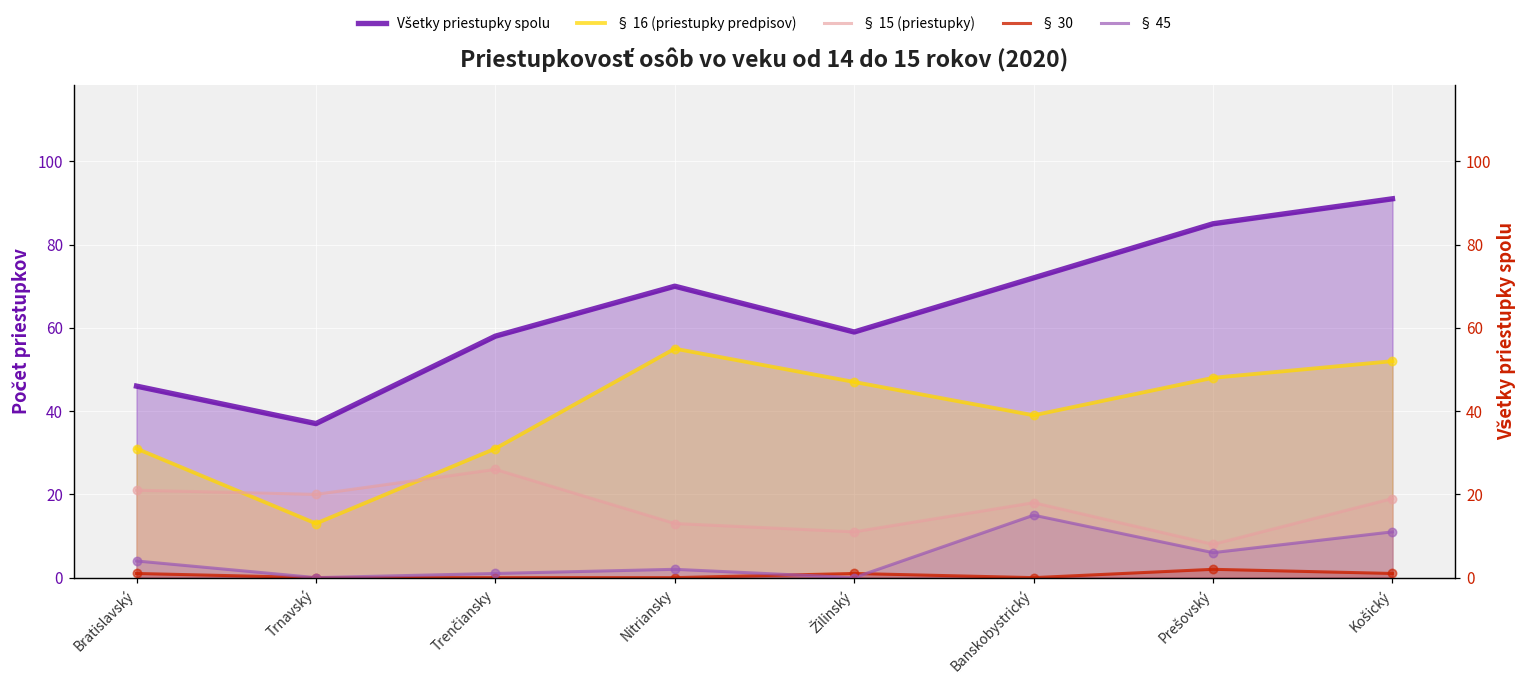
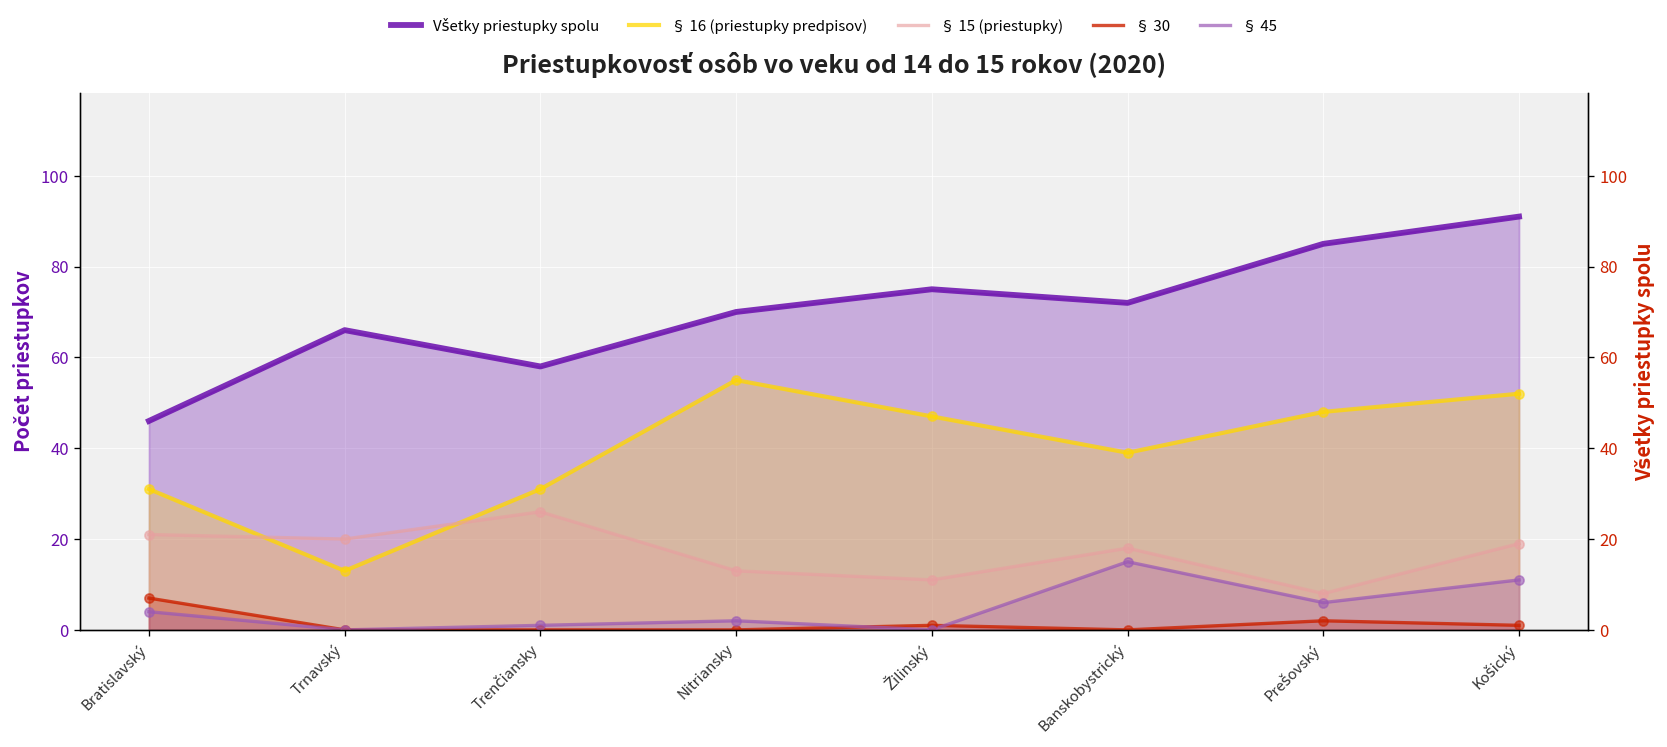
§ 30, Bratislavský: 1 -> 7
Všetky priestupky spolu, Trnavský: 37 -> 66
Všetky priestupky spolu, Žilinský: 59 -> 75
